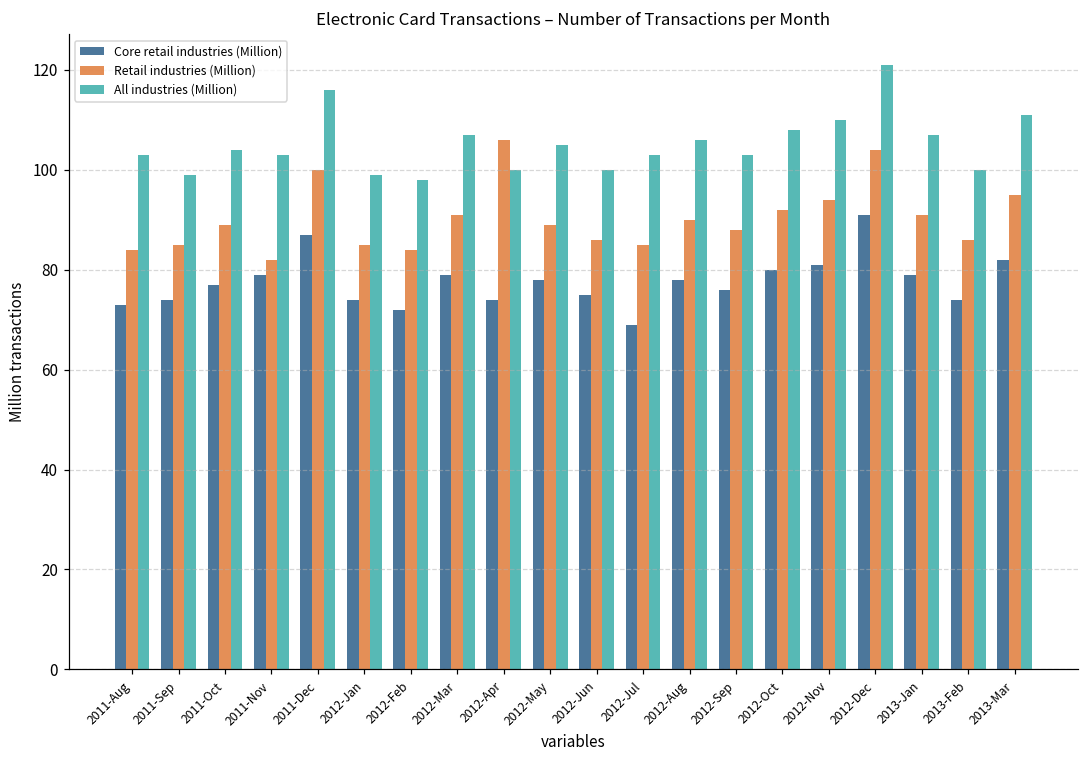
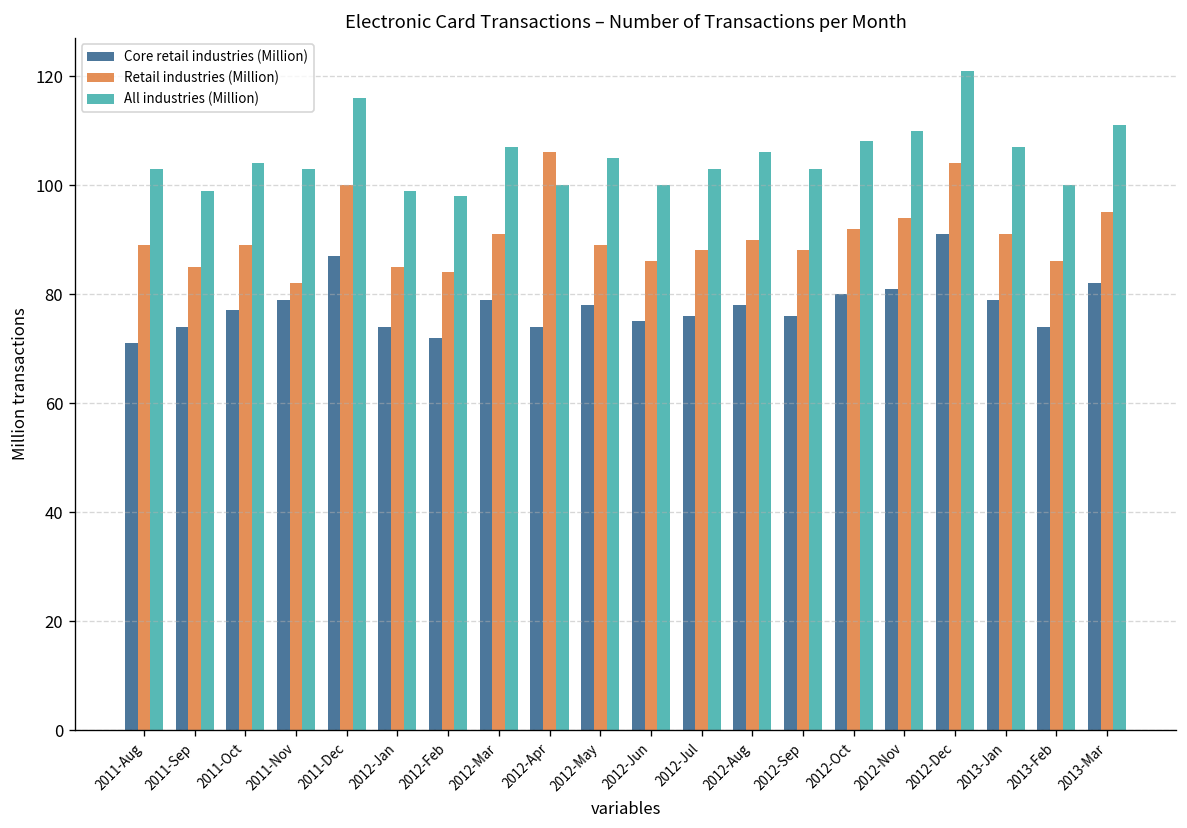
Core retail industries (Million), 2011-Aug: 73 -> 71
Retail industries (Million), 2011-Aug: 84 -> 89
Core retail industries (Million), 2012-Jul: 69 -> 76
Retail industries (Million), 2012-Jul: 85 -> 88
